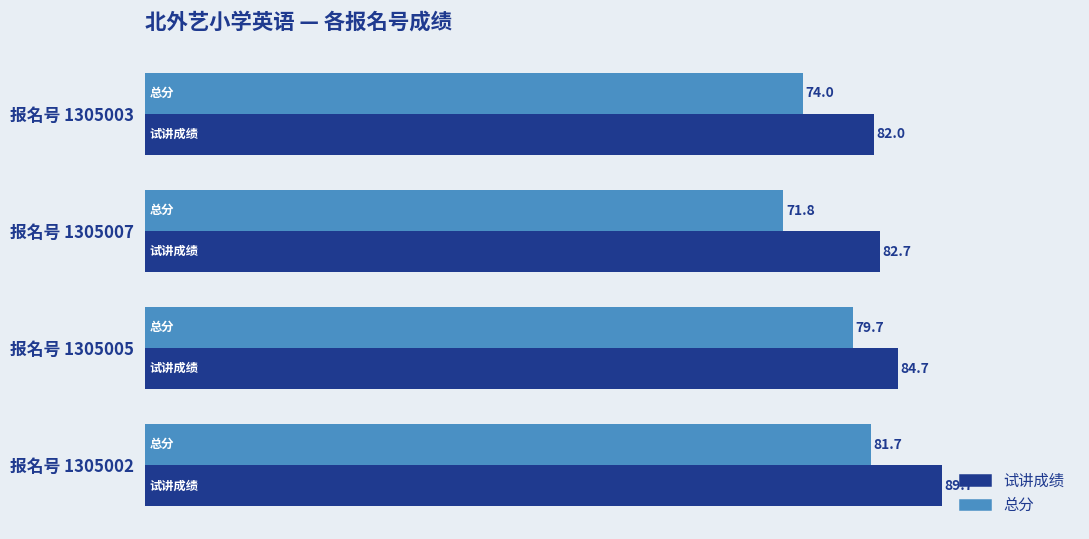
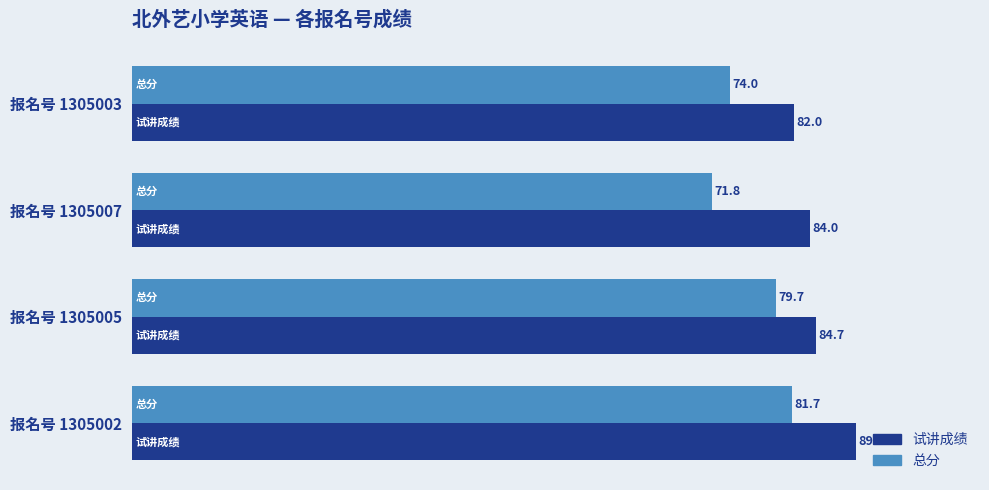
试讲成绩, 报名号 1305007: 82.7 -> 84.0
